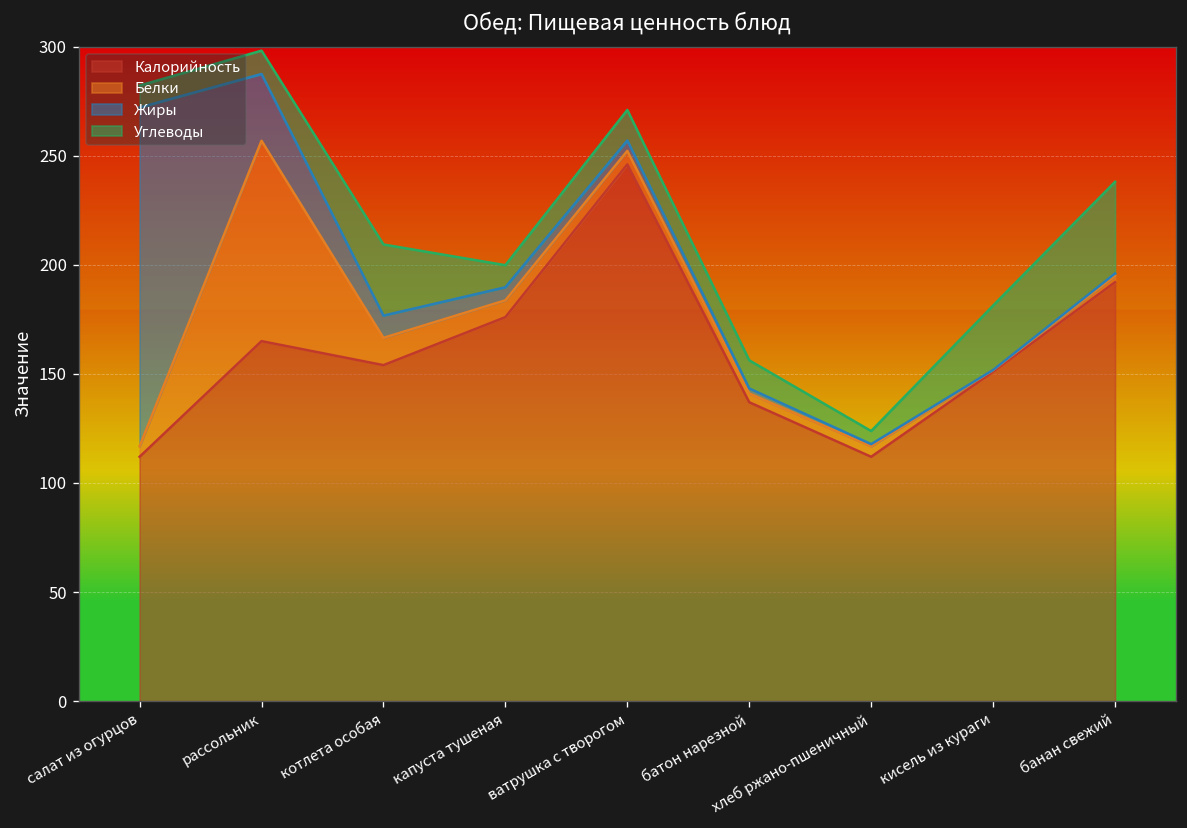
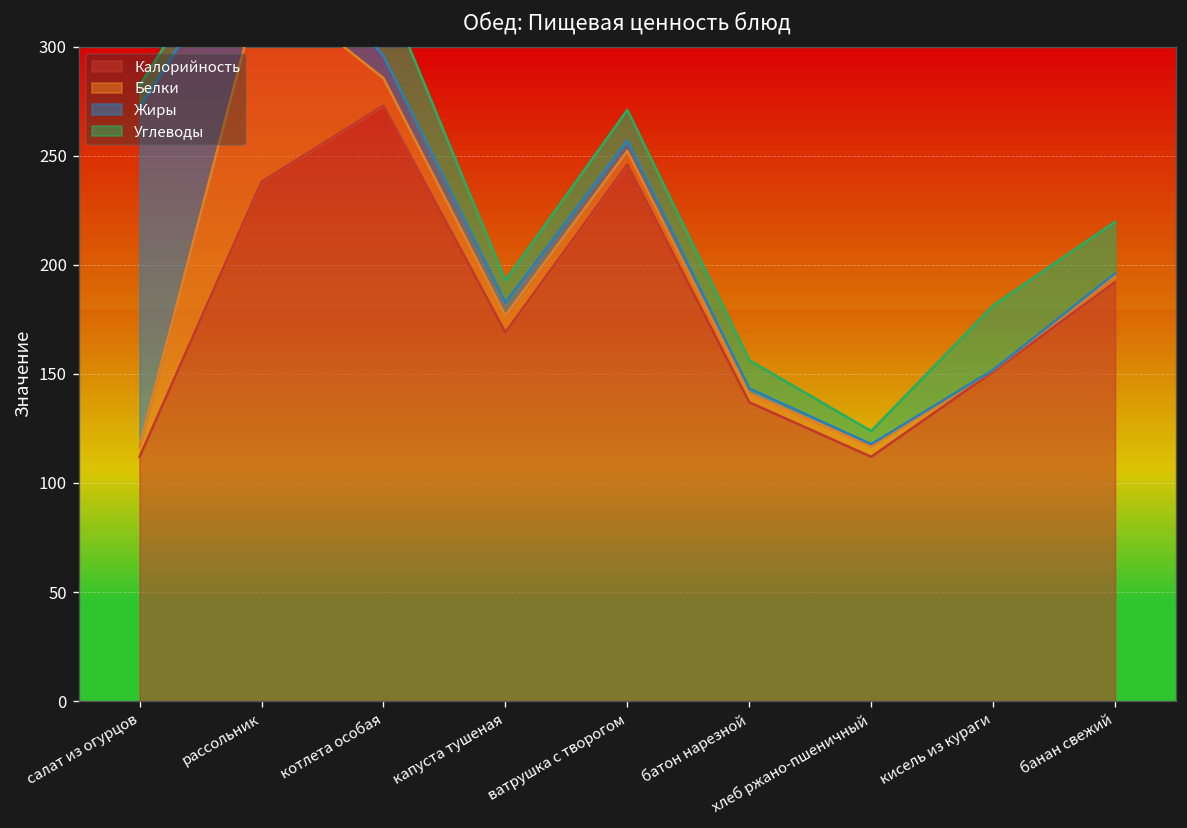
Калорийность, рассольник: 165 -> 238
Калорийность, котлета особая: 154 -> 273
Калорийность, капуста тушеная: 176 -> 169
Углеводы, банан свежий: 42 -> 24
